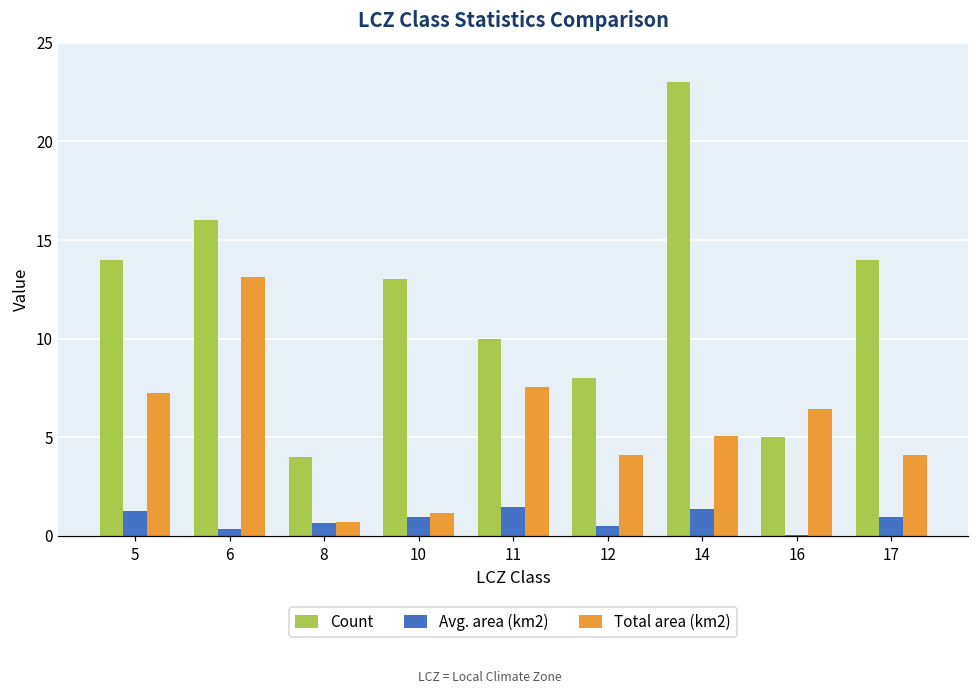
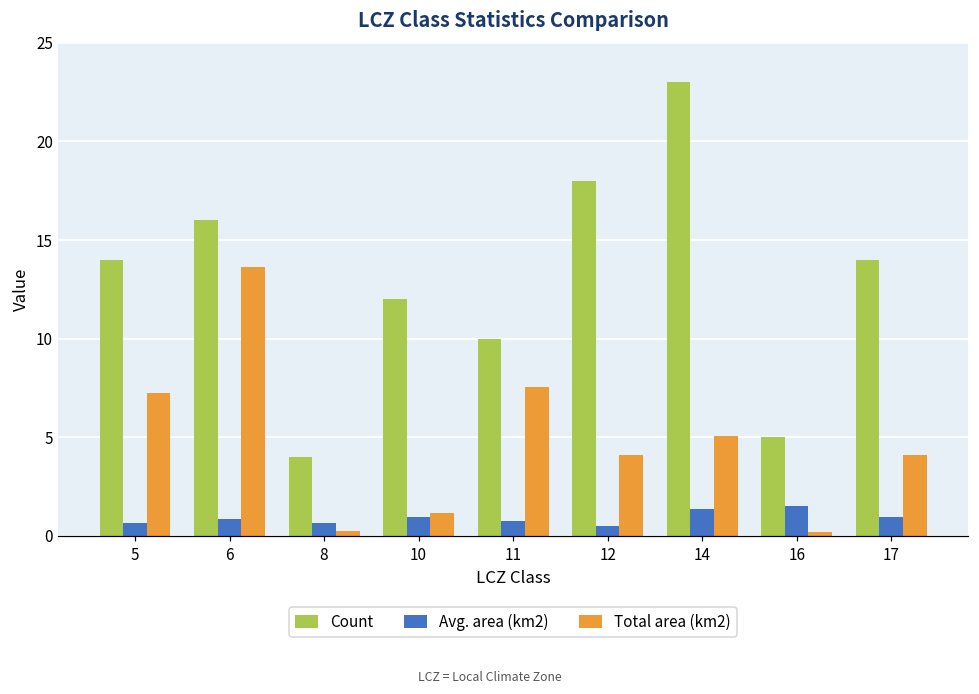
Avg. area (km2), 5: 1.3 -> 0.7
Avg. area (km2), 6: 0.4 -> 0.9
Total area (km2), 6: 13.1 -> 13.6
Total area (km2), 8: 0.7 -> 0.2
Count, 10: 13 -> 12
Avg. area (km2), 11: 1.4 -> 0.8
Count, 12: 8 -> 18
Avg. area (km2), 16: 0.0 -> 1.5
Total area (km2), 16: 6.4 -> 0.2
